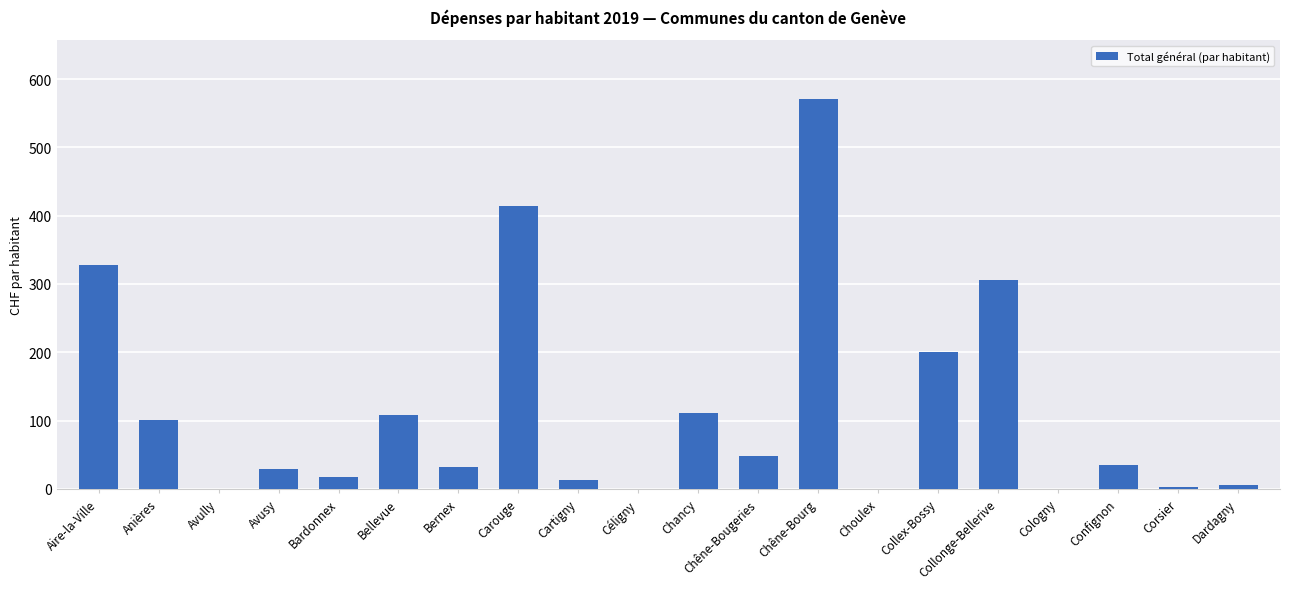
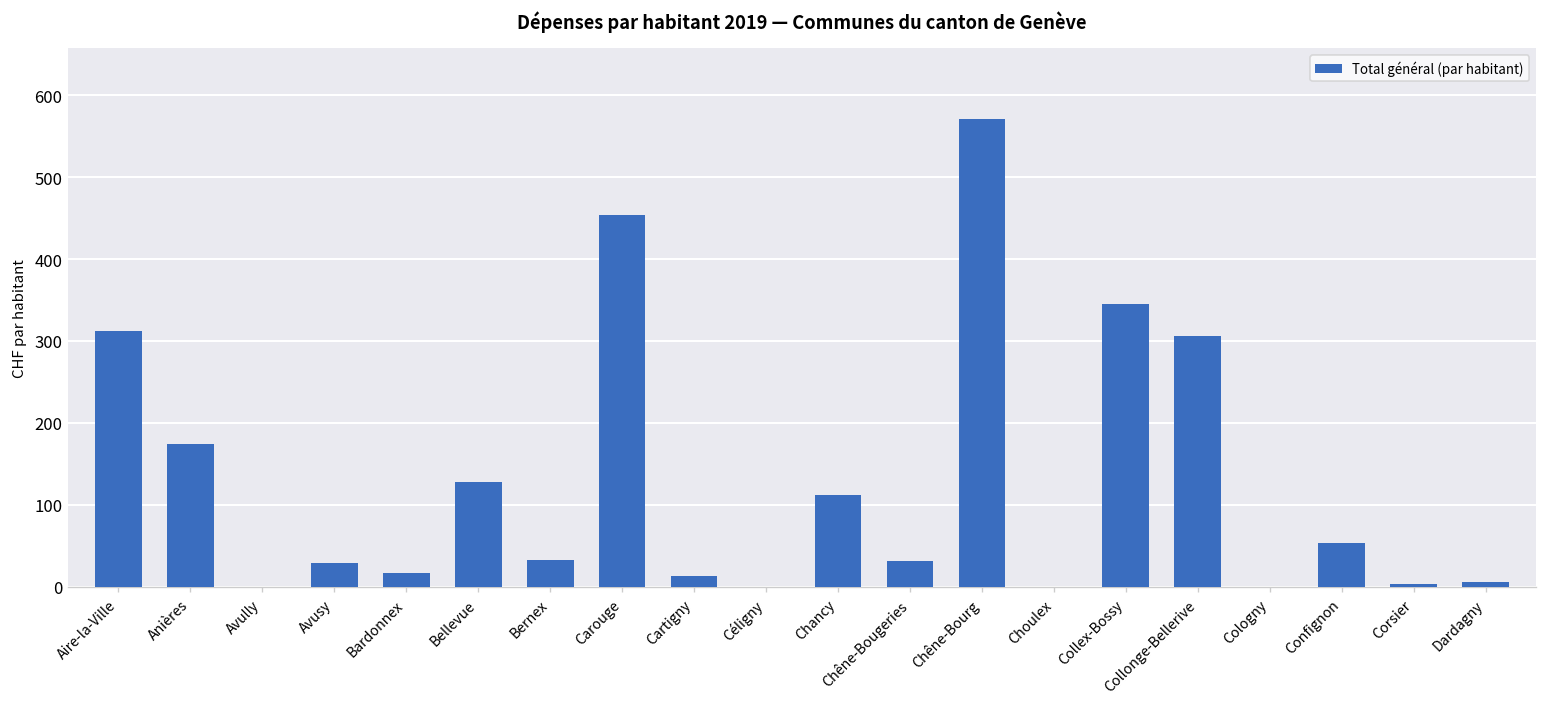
Aire-la-Ville: 330 -> 310
Anières: 100 -> 170
Bellevue: 110 -> 130
Carouge: 410 -> 450
Chêne-Bougeries: 50 -> 30
Collex-Bossy: 200 -> 350
Confignon: 30 -> 50
